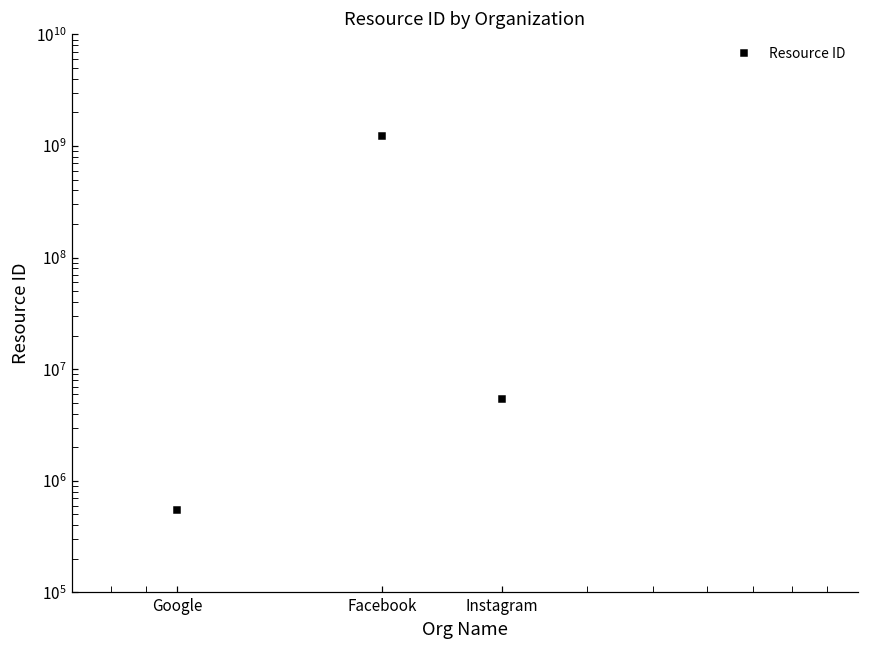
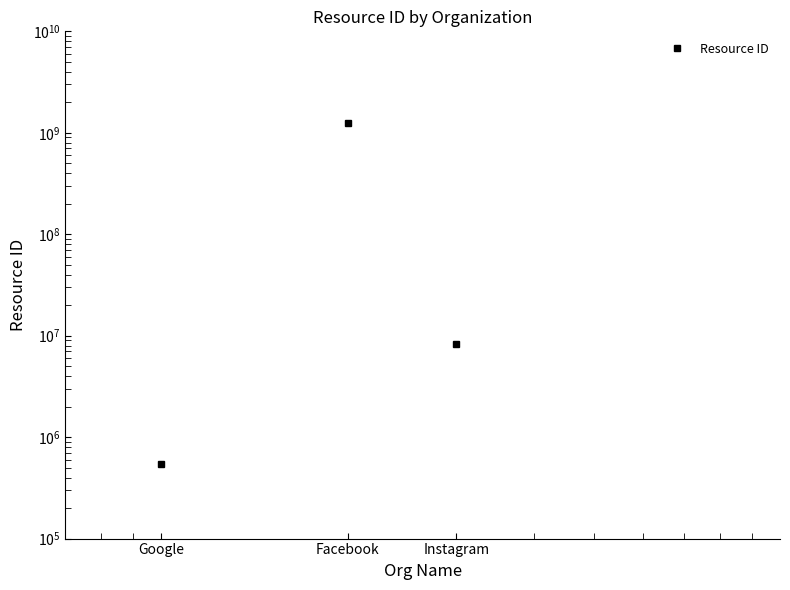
Instagram: 5000000 -> 8000000
